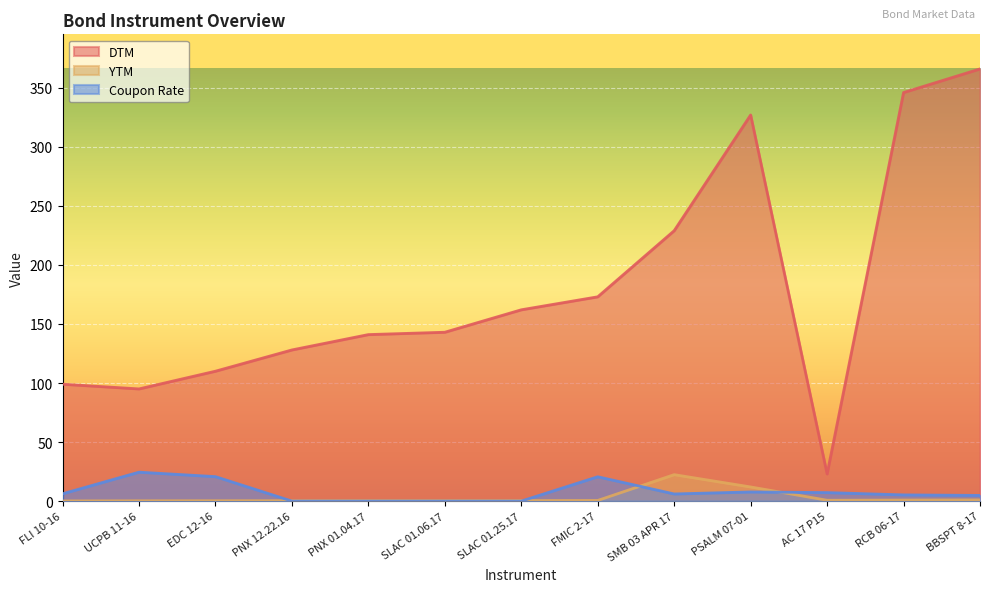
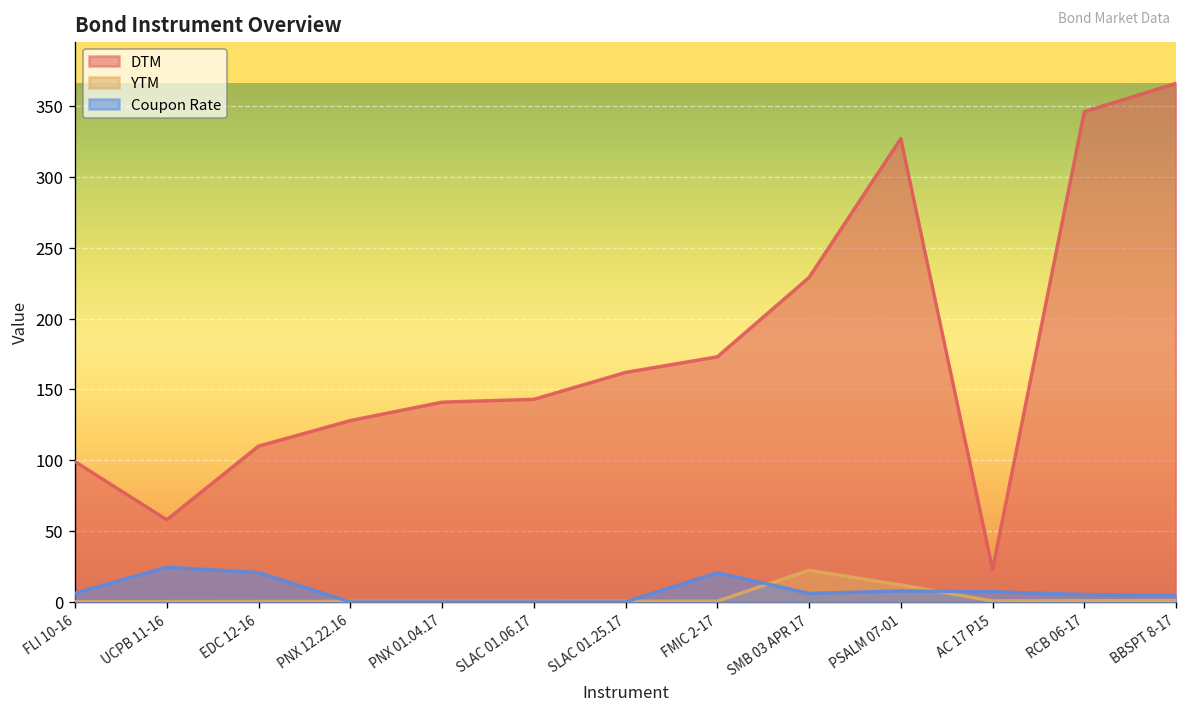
DTM, UCPB 11-16: 95 -> 58
